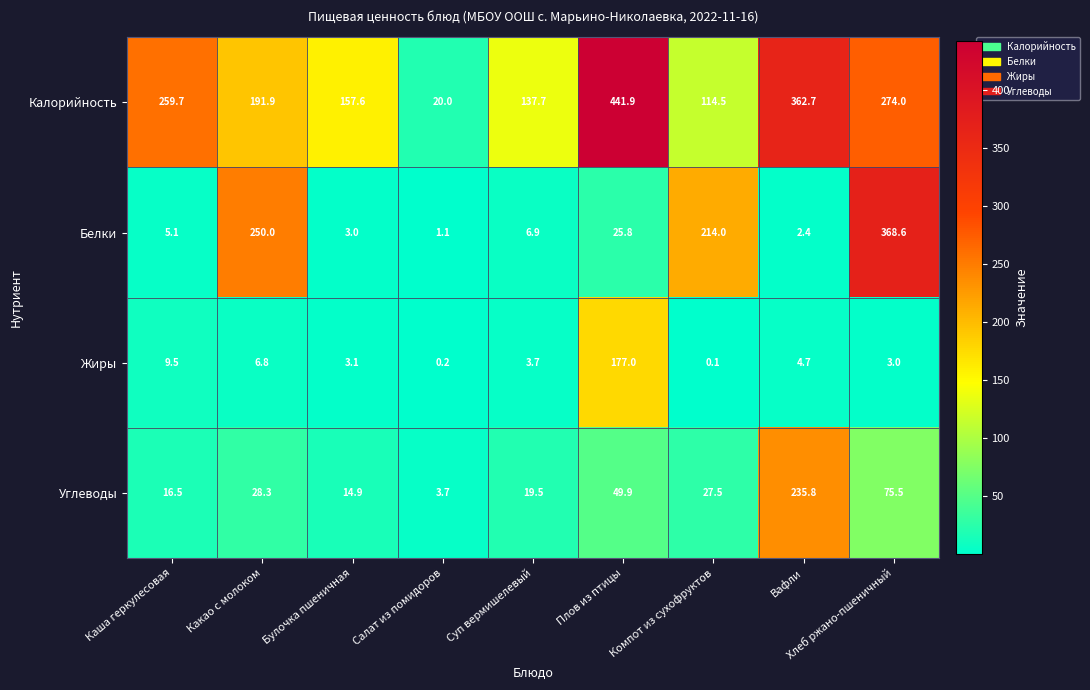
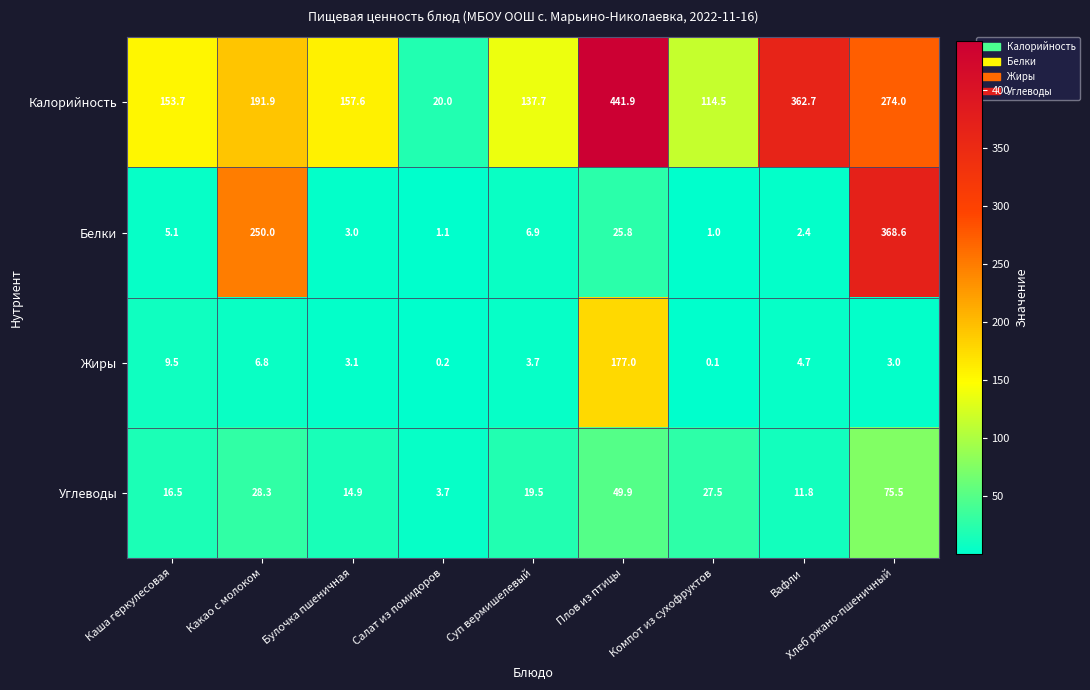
Калорийность, Каша геркулесовая: 259.7 -> 153.7
Белки, Компот из сухофруктов: 214.0 -> 1.0
Углеводы, Вафли: 235.8 -> 11.8
